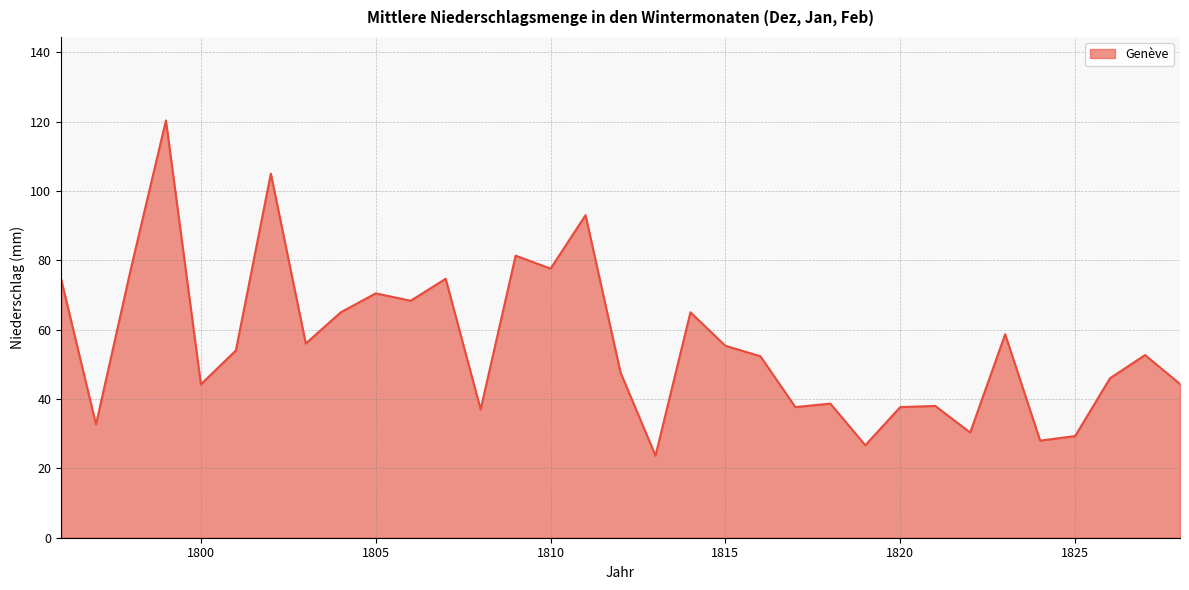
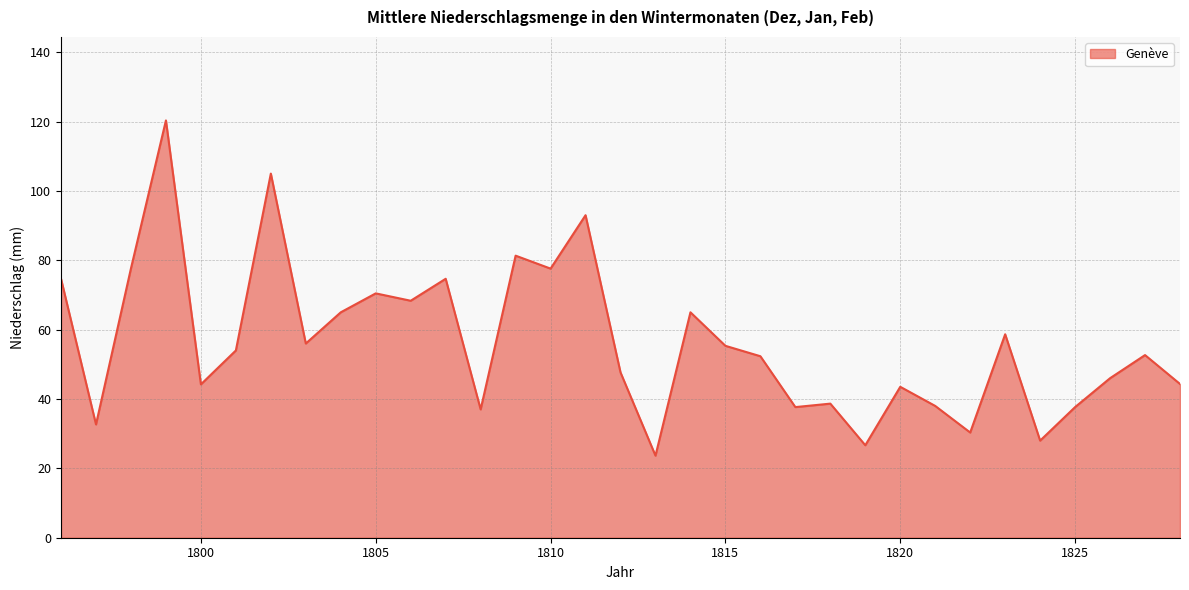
1820: 38 -> 44
1825: 29 -> 38
